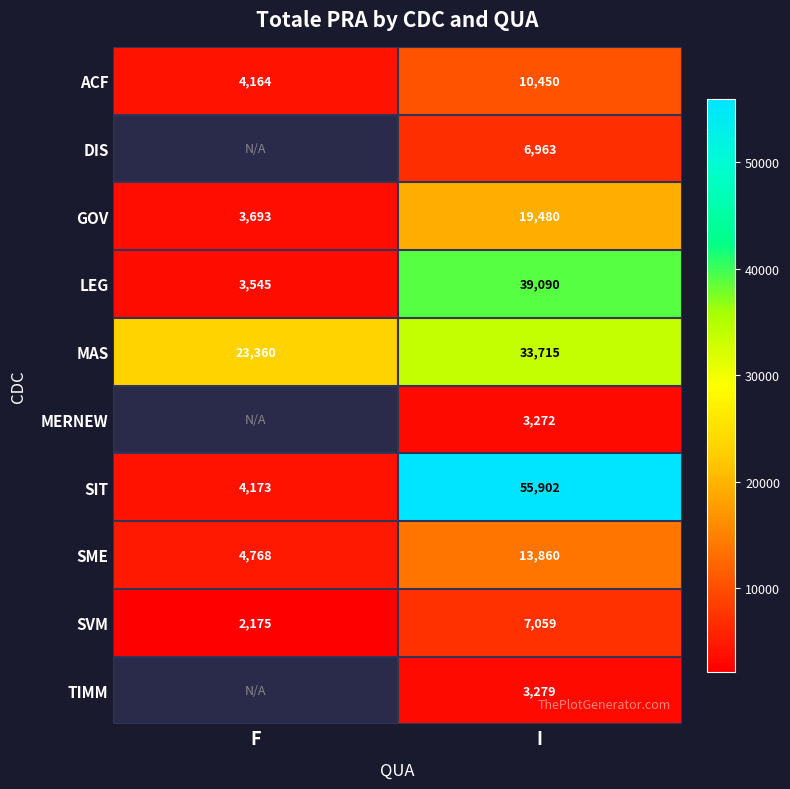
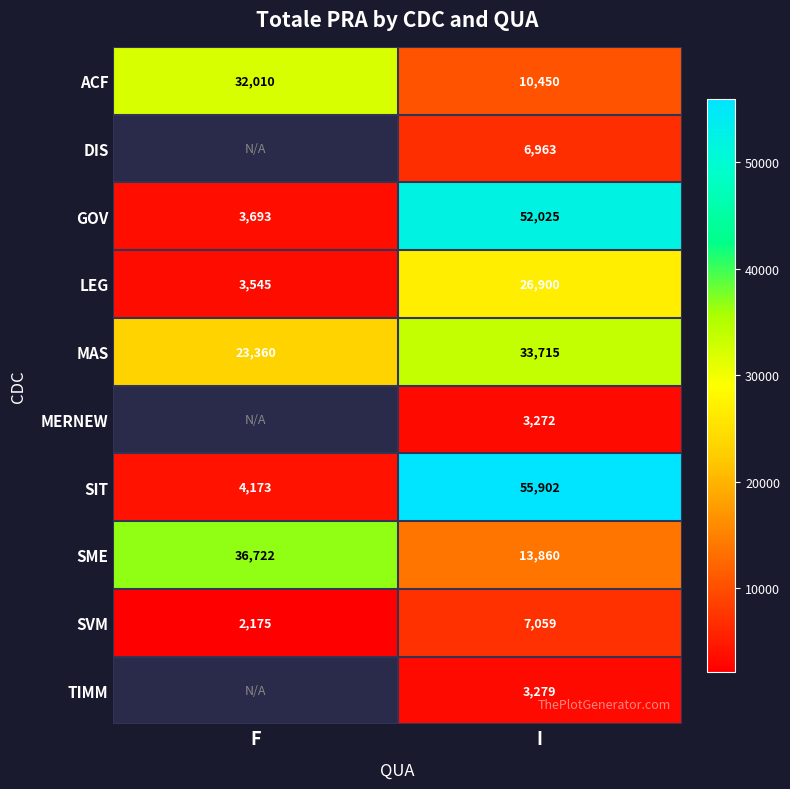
ACF, F: 4,164 -> 32,010
GOV, I: 19,480 -> 52,025
LEG, I: 39,090 -> 26,900
SME, F: 4,768 -> 36,722
